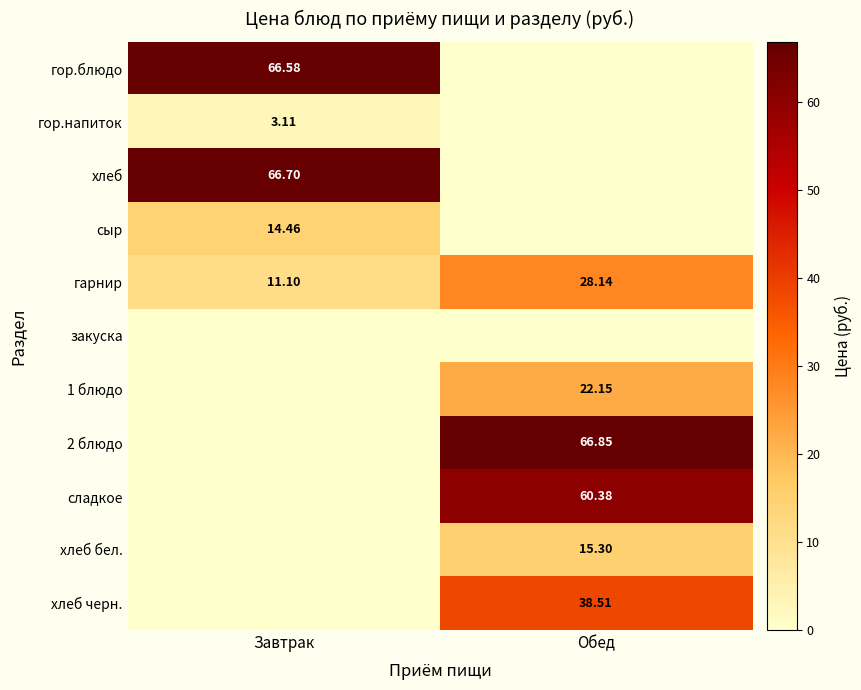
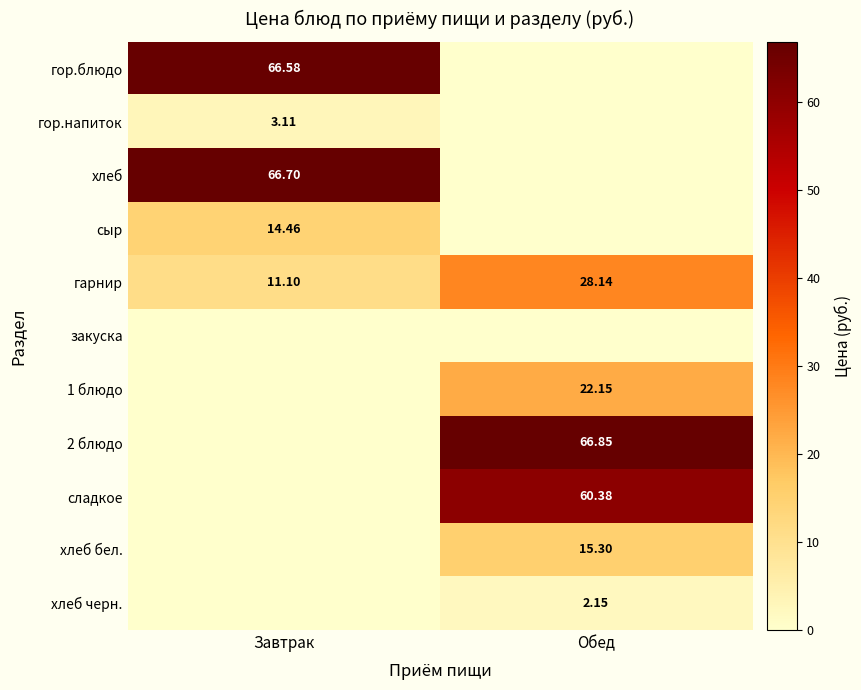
хлеб черн., Обед: 38.51 -> 2.15
